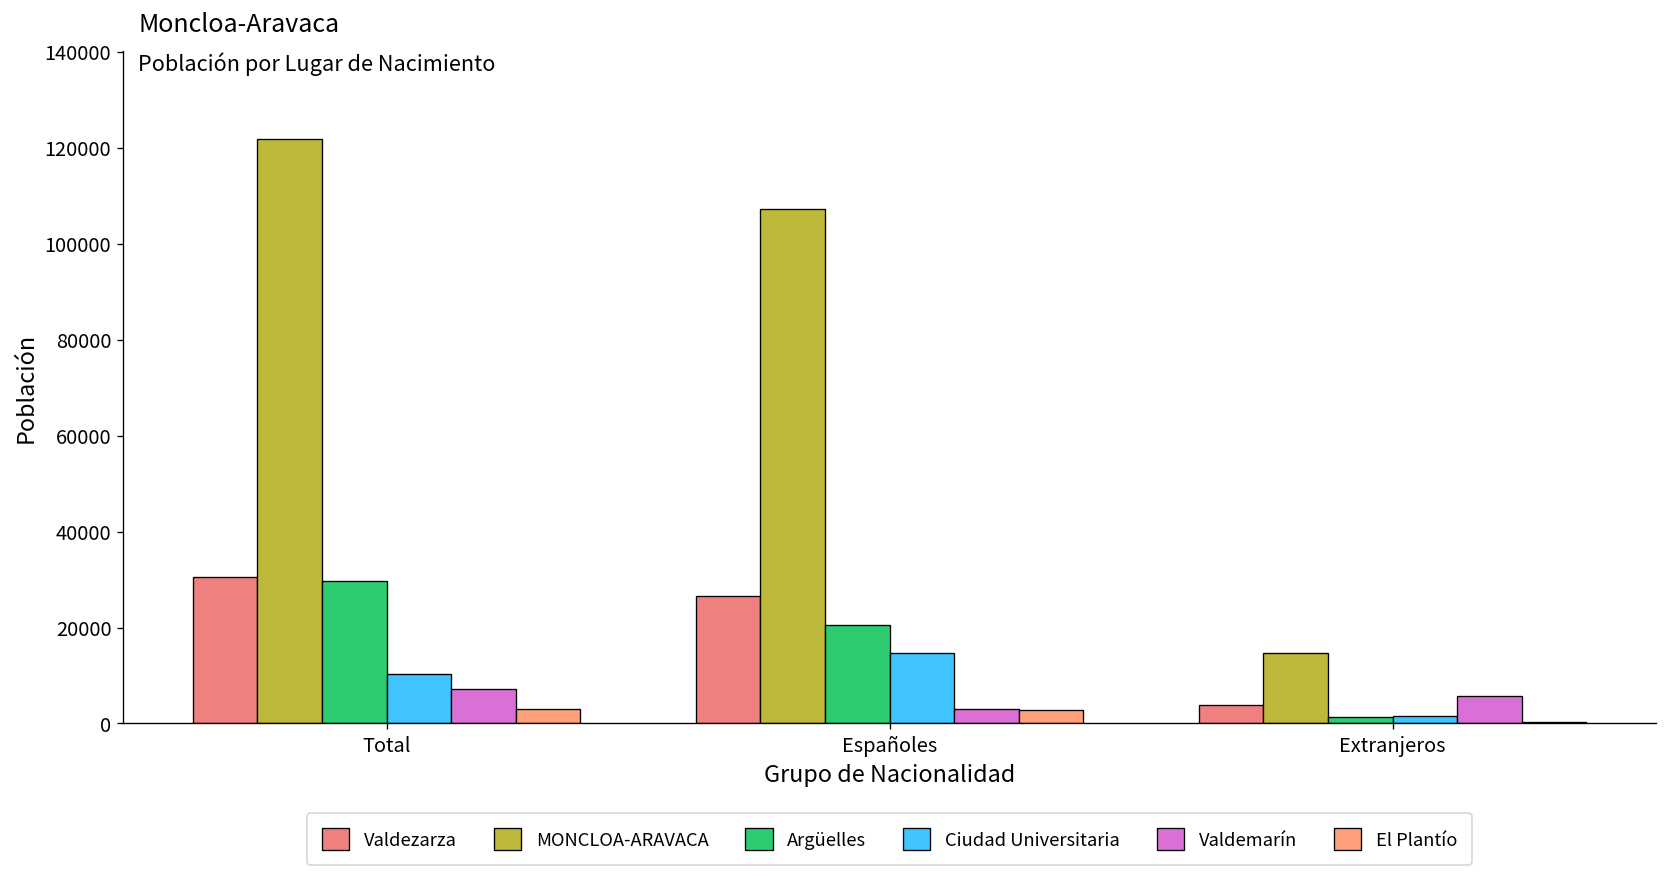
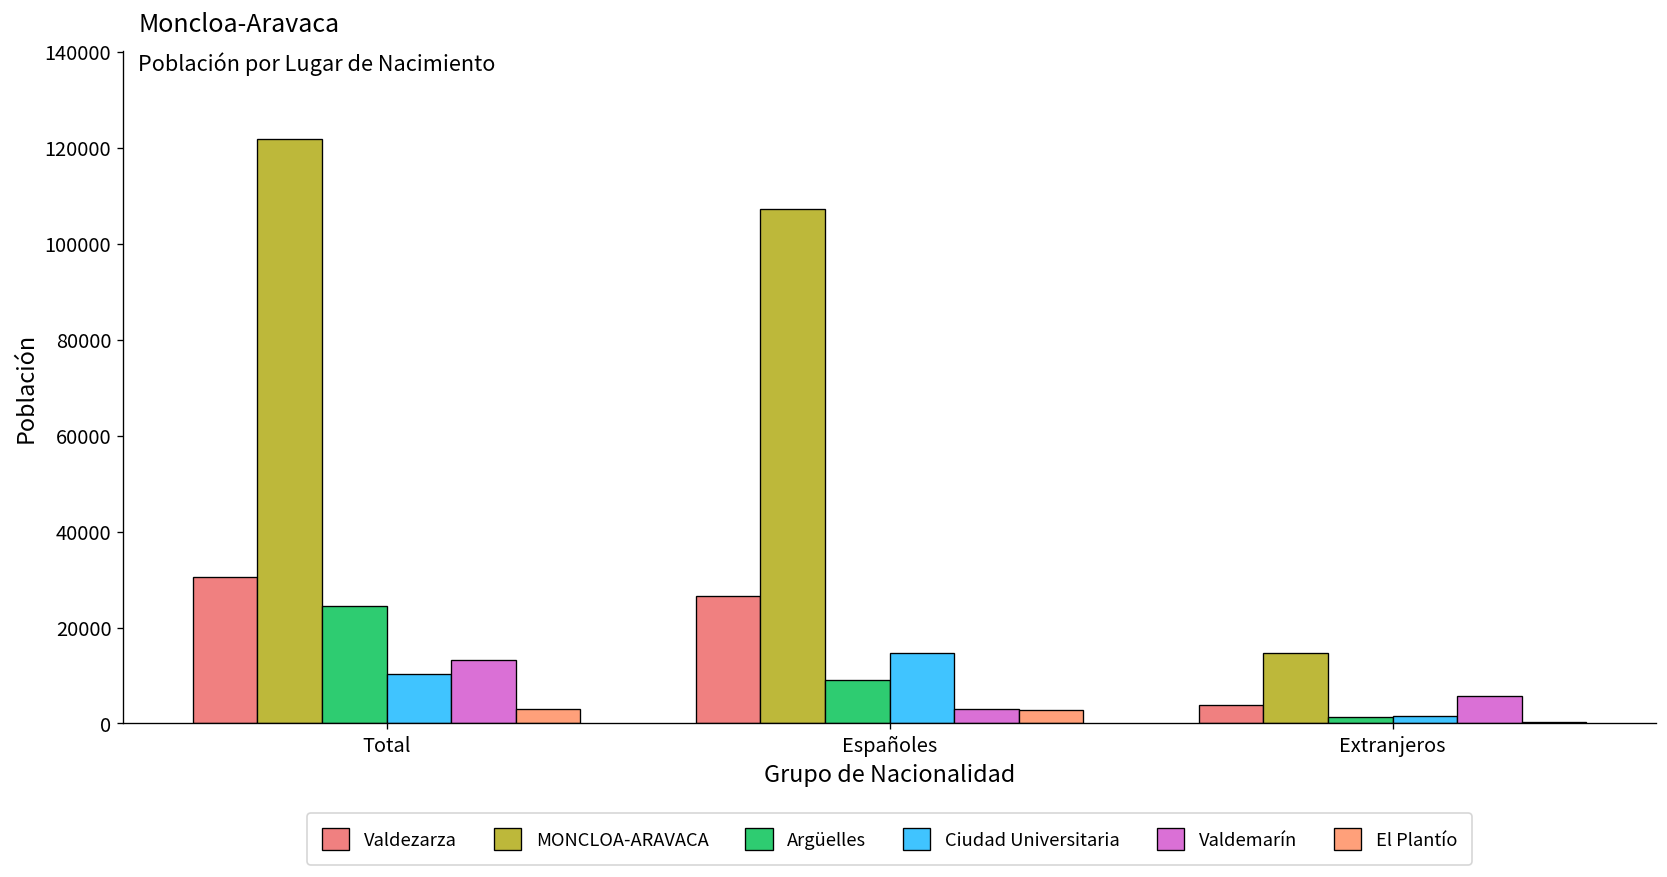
Argüelles, Total: 30000 -> 24000
Valdemarín, Total: 7000 -> 13000
Argüelles, Españoles: 21000 -> 9000
